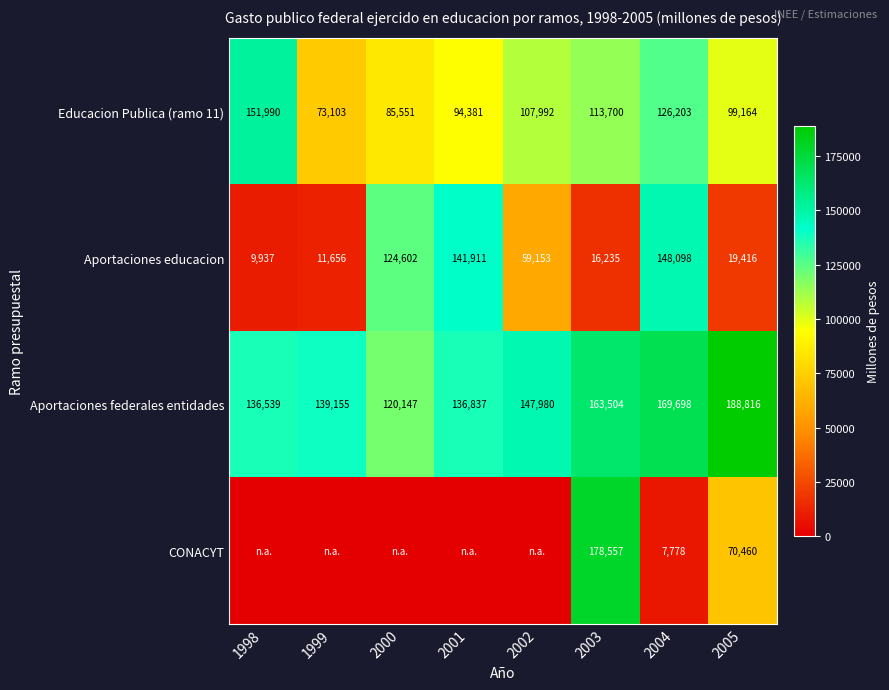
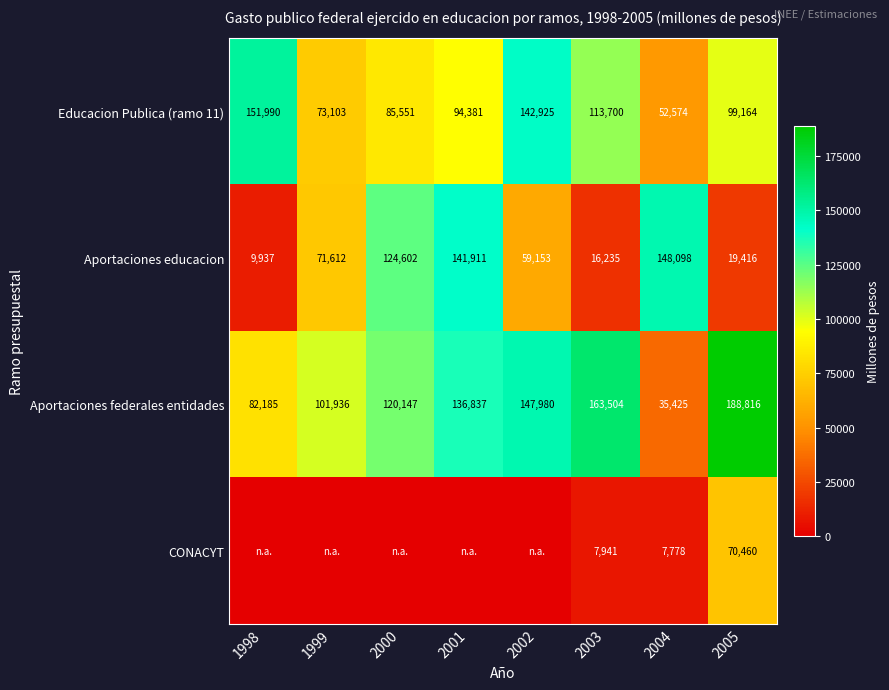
Educacion Publica (ramo 11), 2002: 107,992 -> 142,925
Educacion Publica (ramo 11), 2004: 126,203 -> 52,574
Aportaciones educacion, 1999: 11,656 -> 71,612
Aportaciones federales entidades, 1998: 136,539 -> 82,185
Aportaciones federales entidades, 1999: 139,155 -> 101,936
Aportaciones federales entidades, 2004: 169,698 -> 35,425
CONACYT, 2003: 178,557 -> 7,941
